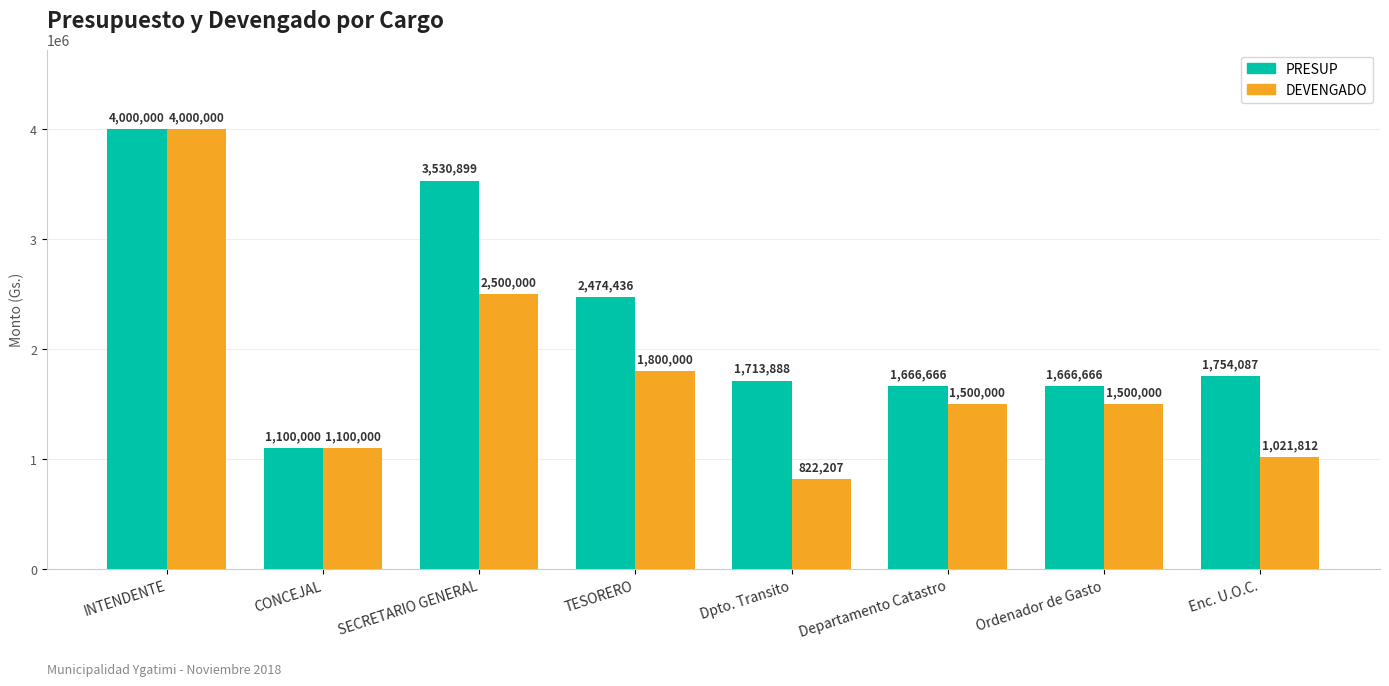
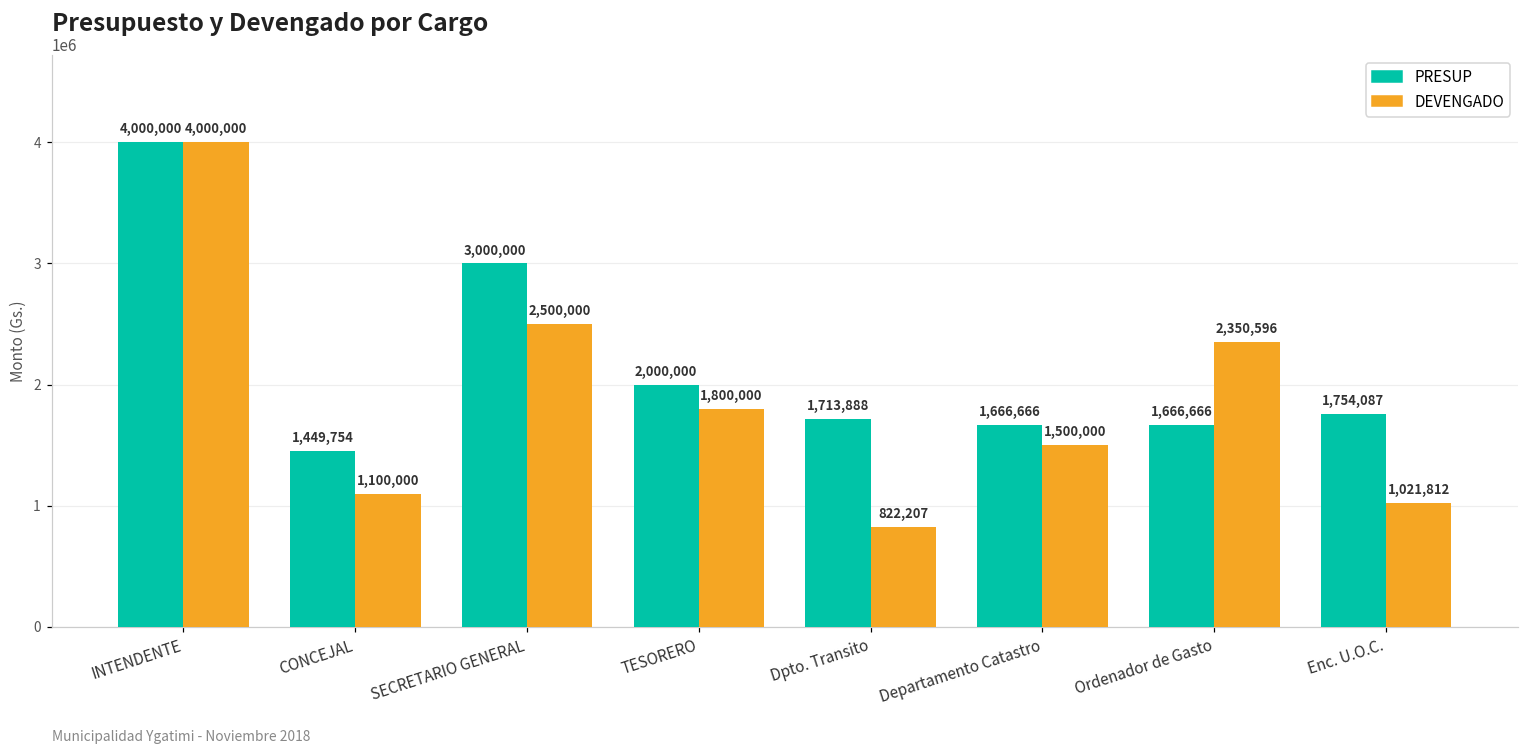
PRESUP, CONCEJAL: 1,100,000 -> 1,449,754
PRESUP, SECRETARIO GENERAL: 3,530,899 -> 3,000,000
PRESUP, TESORERO: 2,474,436 -> 2,000,000
DEVENGADO, Ordenador de Gasto: 1,500,000 -> 2,350,596
